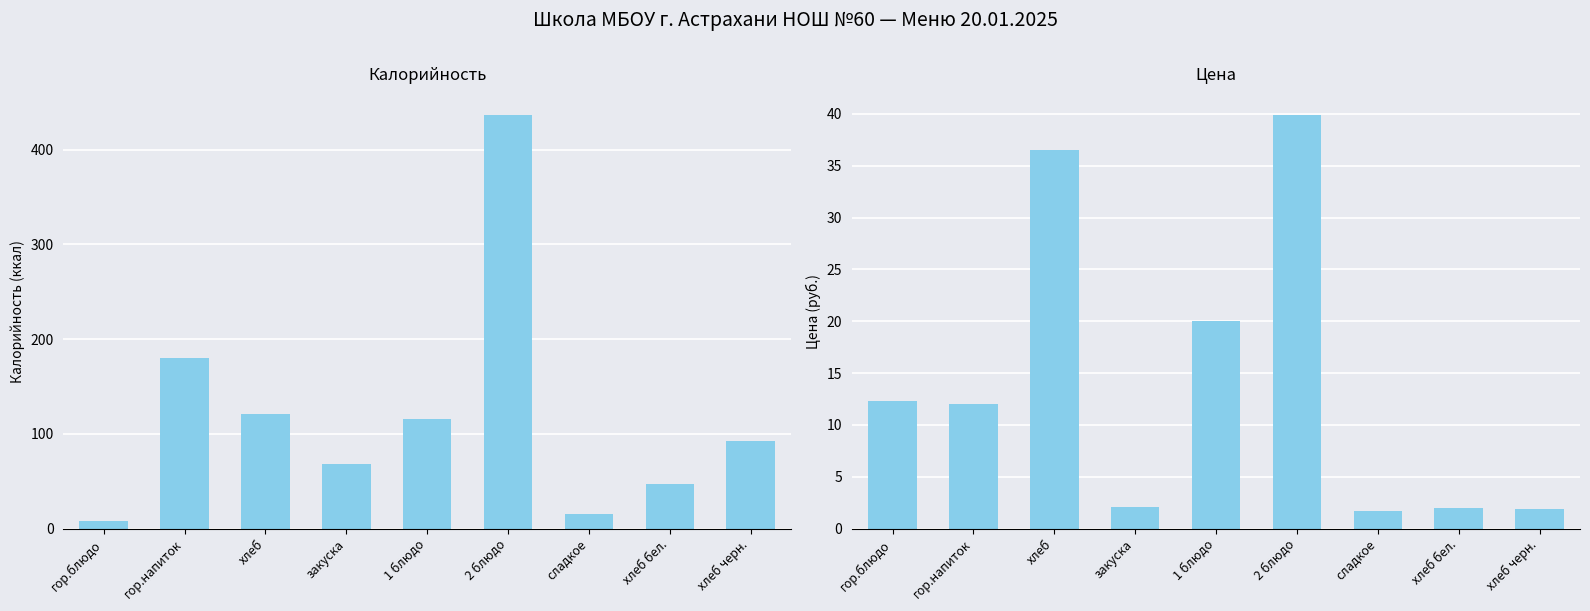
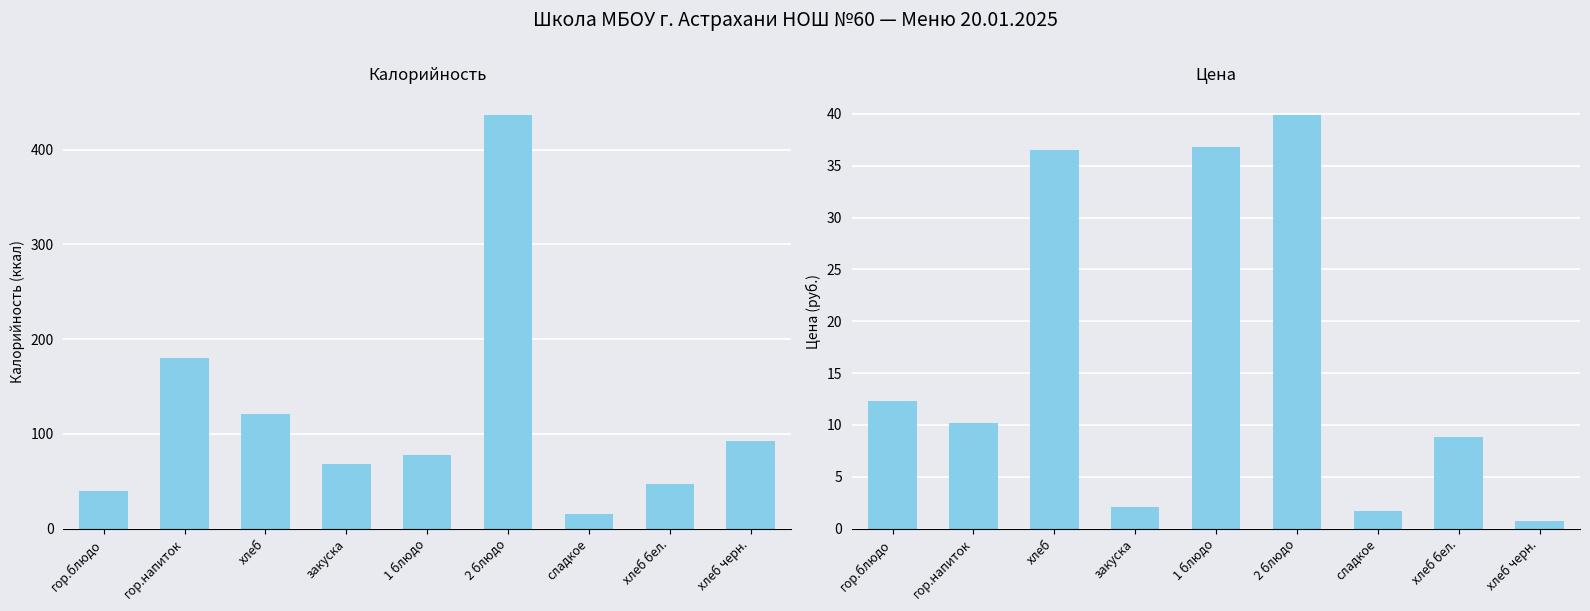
Калорийность, гор.блюдо: 10 -> 40
Калорийность, 1 блюдо: 120 -> 80
Цена, гор.напиток: 12.0 -> 10.2
Цена, 1 блюдо: 20.0 -> 36.8
Цена, хлеб бел.: 2.0 -> 8.8
Цена, хлеб черн.: 1.9 -> 0.7
